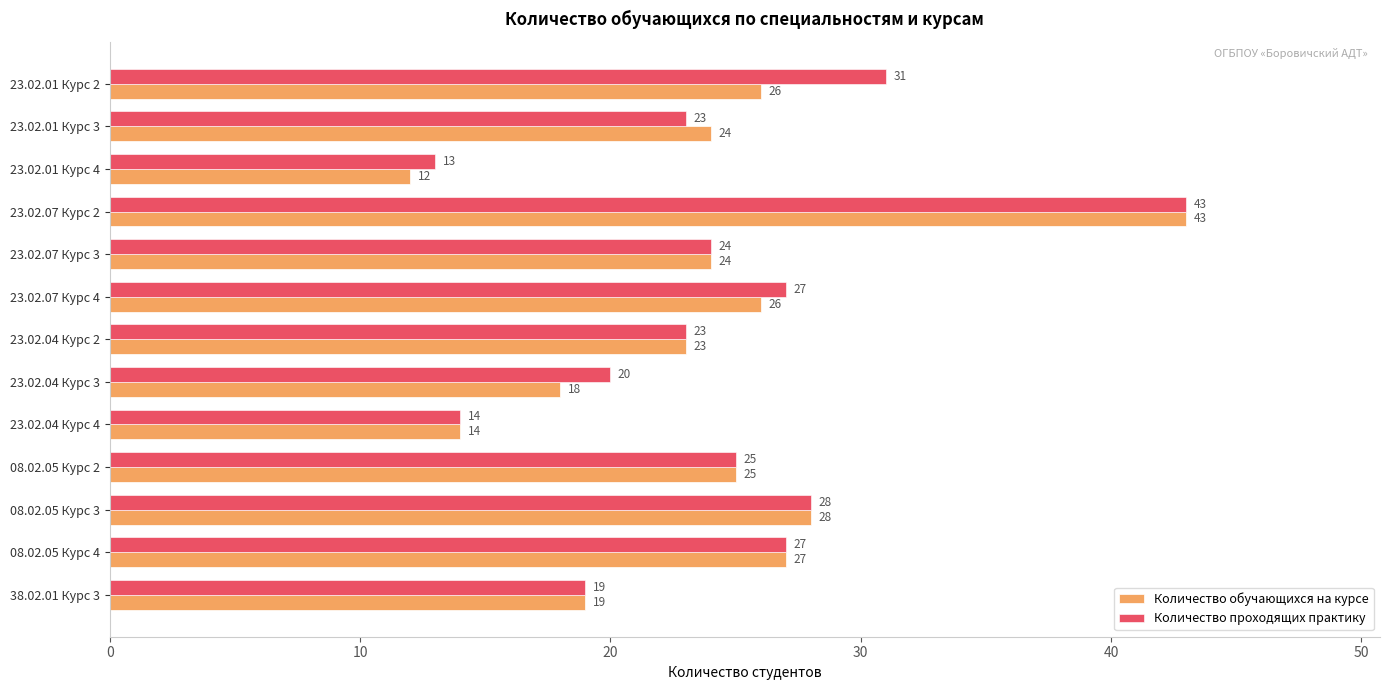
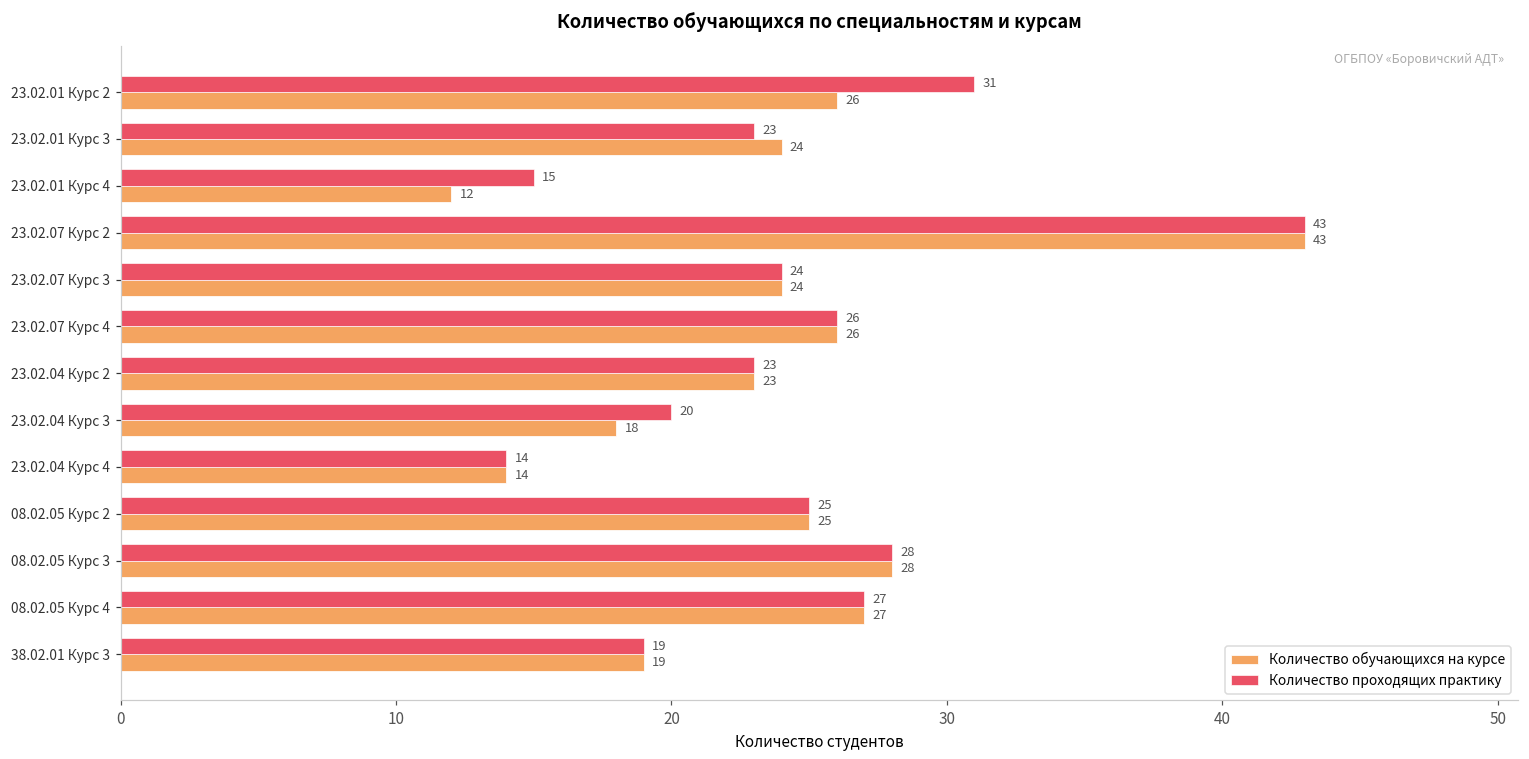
Количество проходящих практику, 23.02.01 Курс 4: 13 -> 15
Количество проходящих практику, 23.02.07 Курс 4: 27 -> 26
